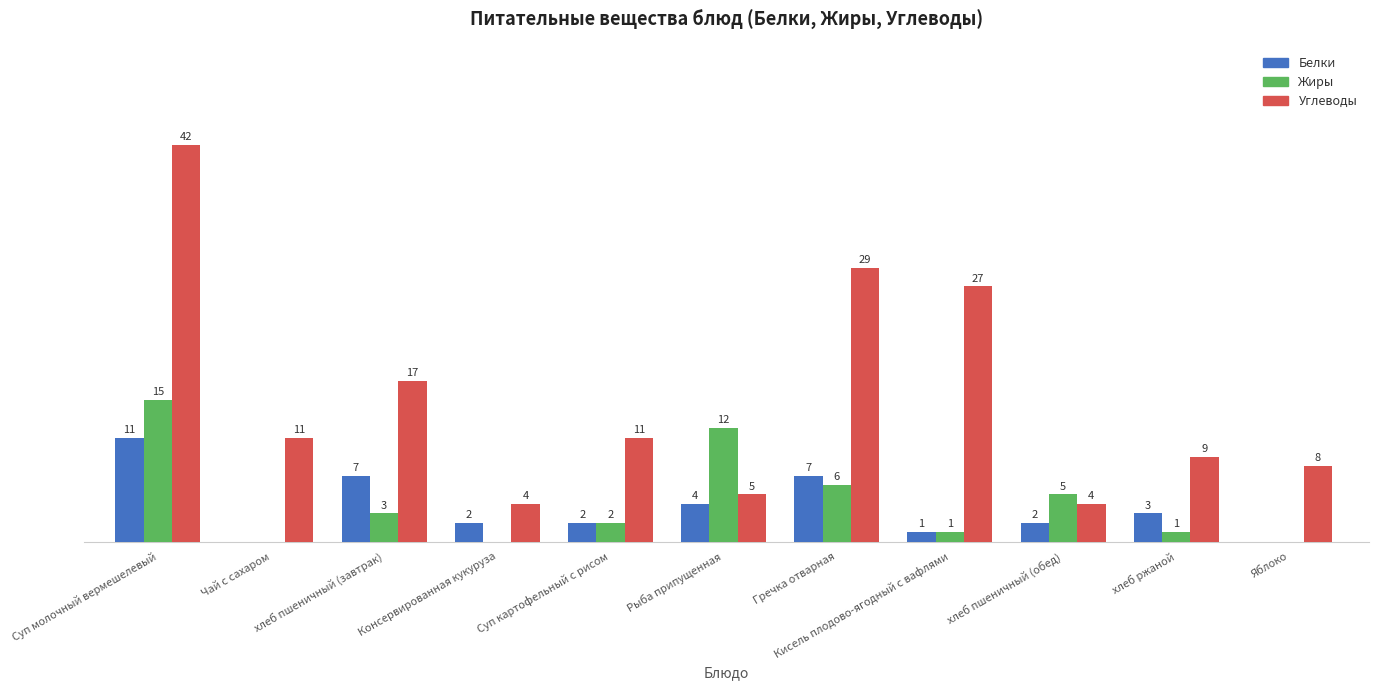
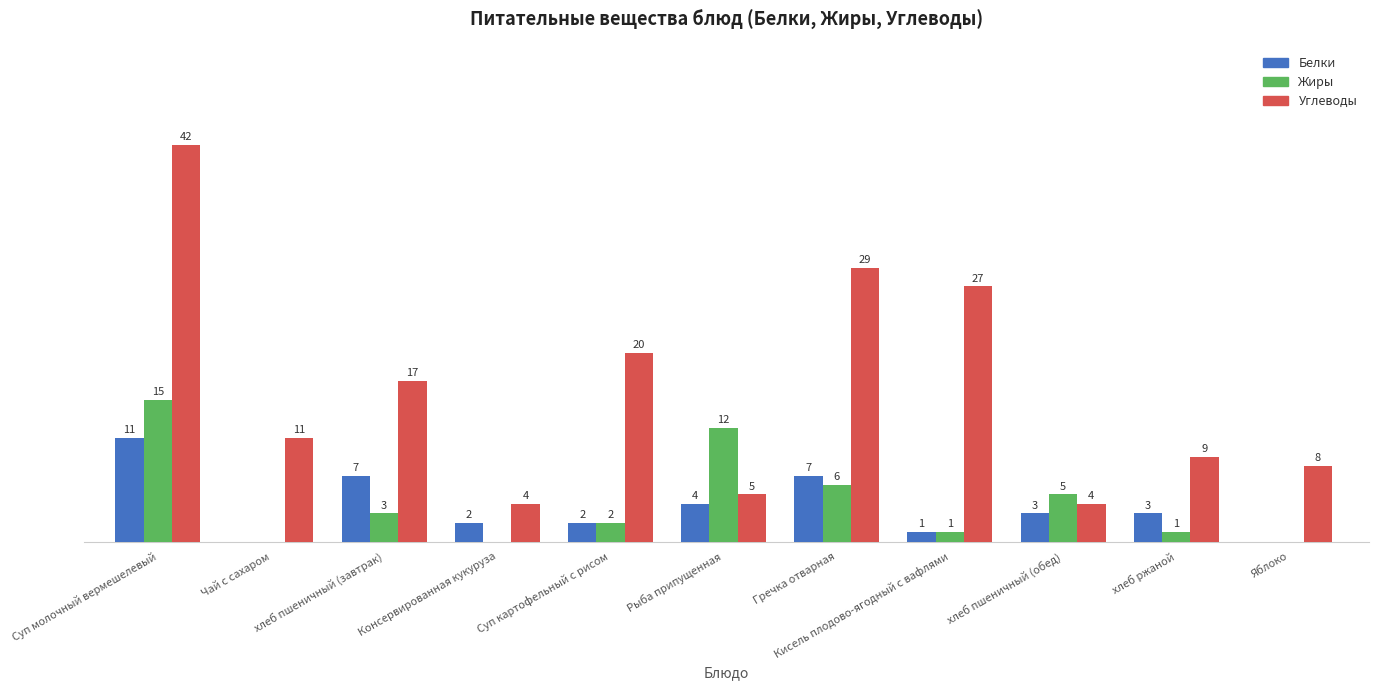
Углеводы, Суп картофельный с рисом: 11 -> 20
Белки, хлеб пшеничный (обед): 2 -> 3
